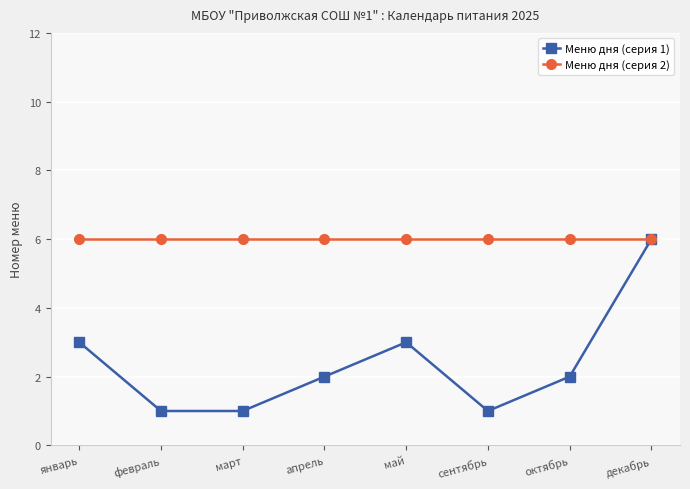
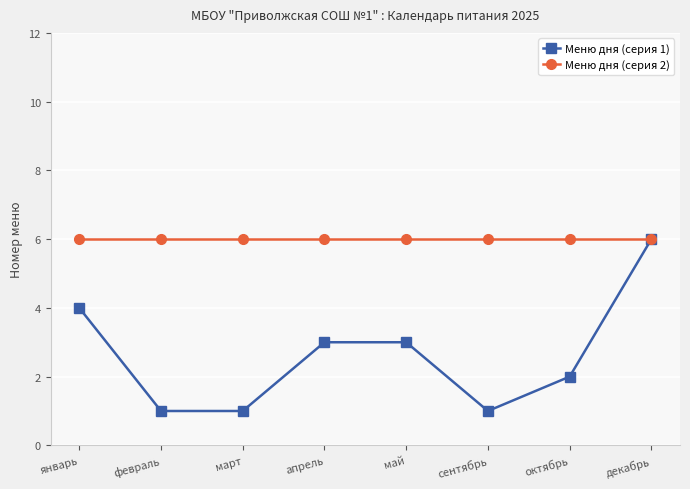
Меню дня (серия 1), январь: 3 -> 4
Меню дня (серия 1), апрель: 2 -> 3
